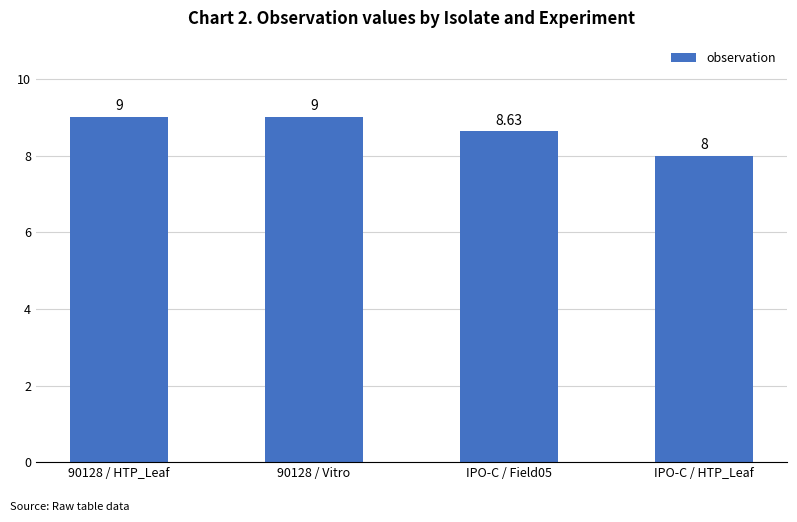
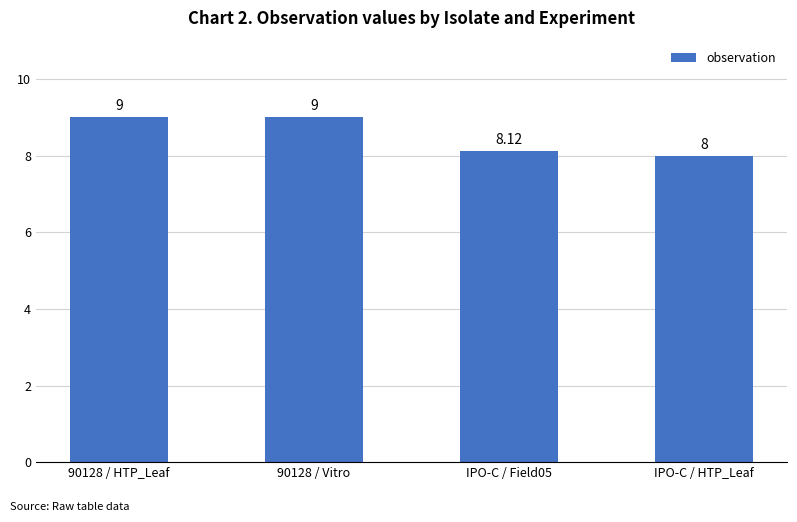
IPO-C / Field05: 8.63 -> 8.12
